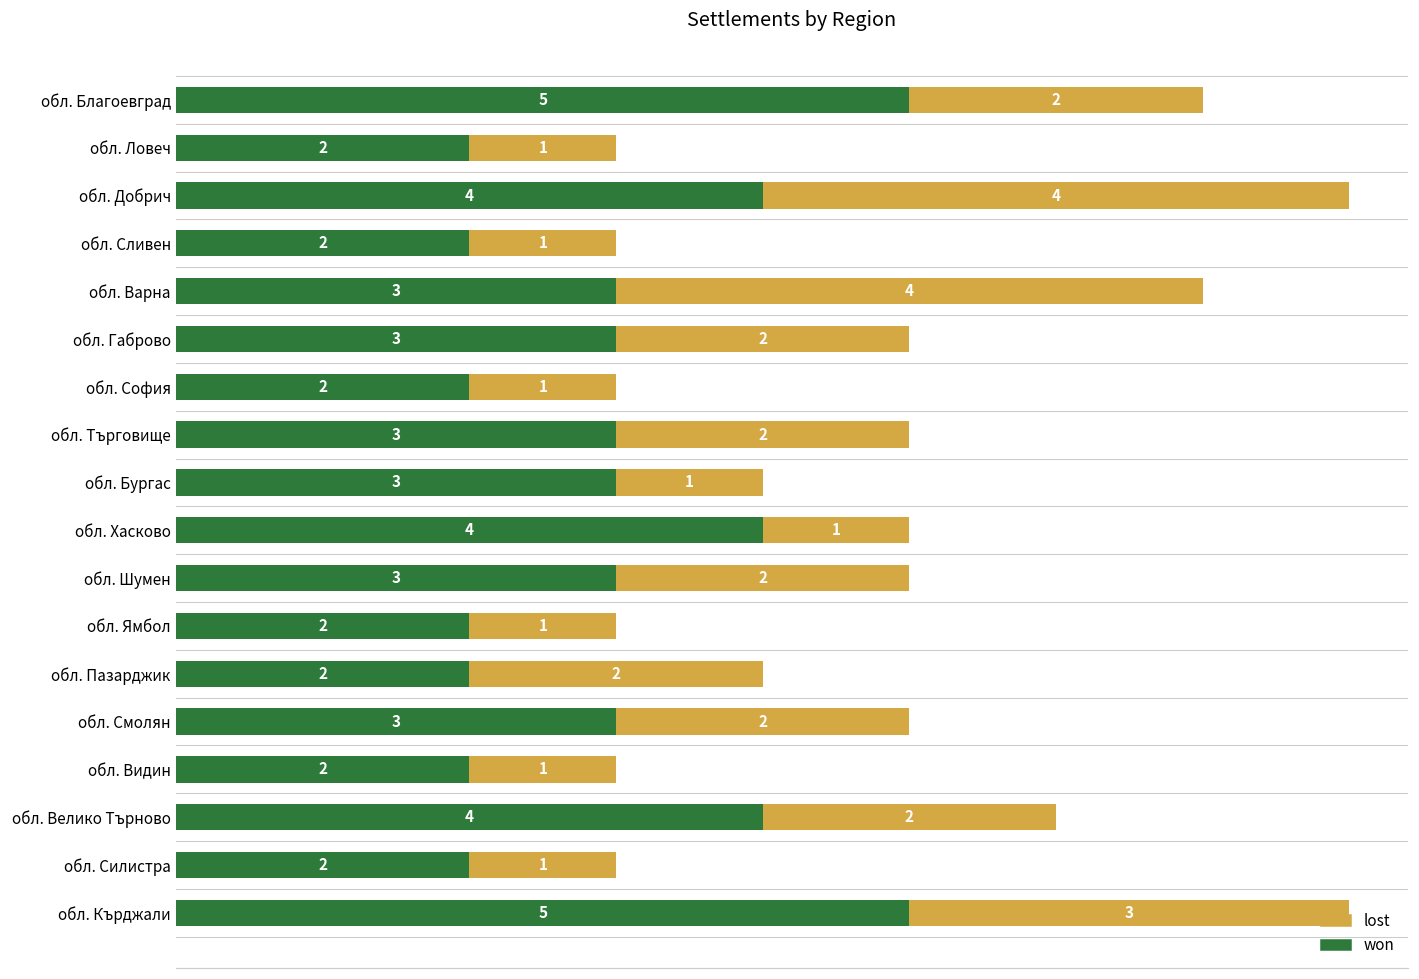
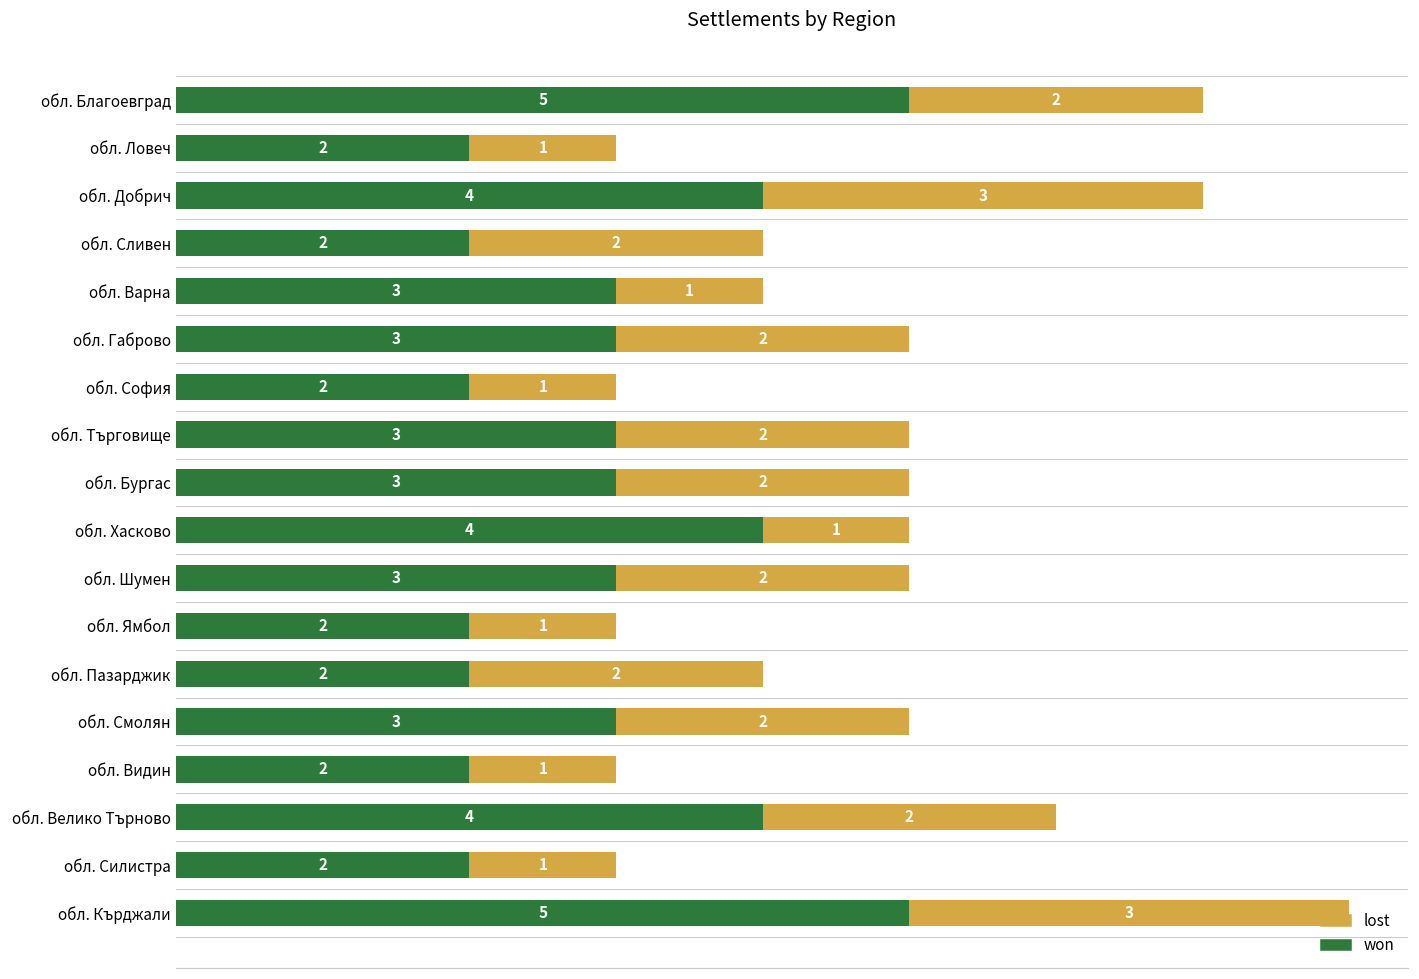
lost, обл. Добрич: 4 -> 3
lost, обл. Сливен: 1 -> 2
lost, обл. Варна: 4 -> 1
lost, обл. Бургас: 1 -> 2
